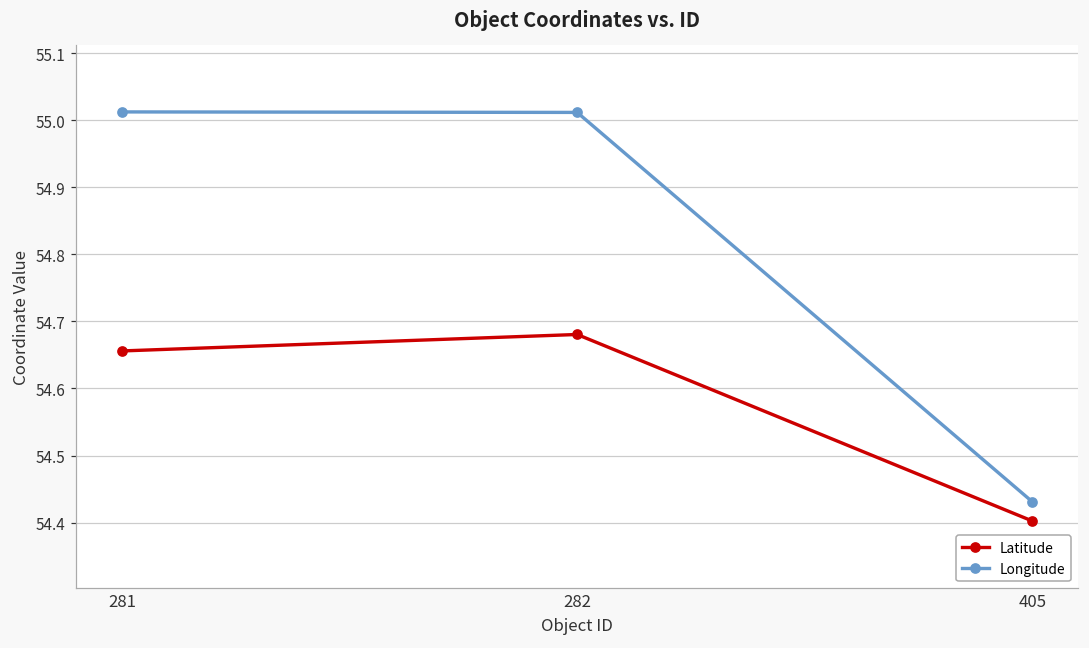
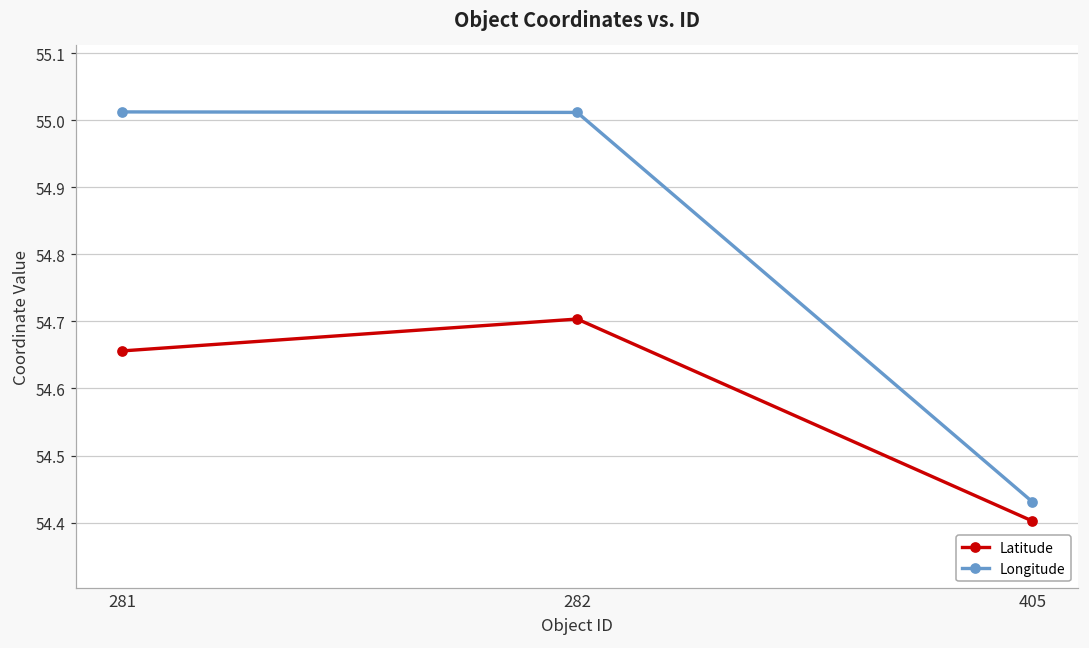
Latitude, 282: 54.68 -> 54.70
